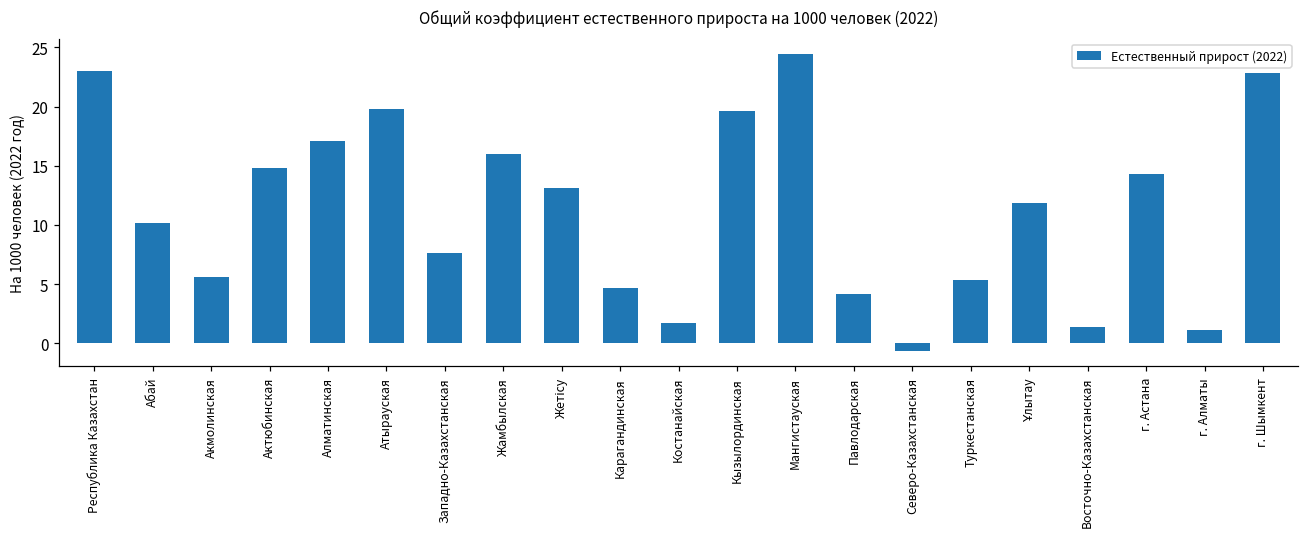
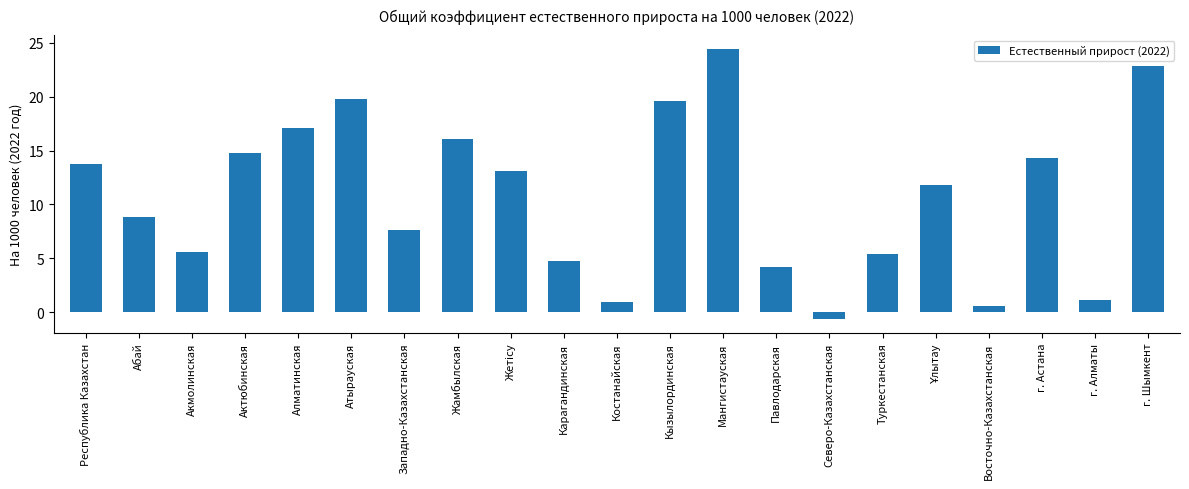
Республика Казахстан: 23.0 -> 13.8
Абай: 10.2 -> 8.8
Костанайская: 1.8 -> 0.9
Восточно-Казахстанская: 1.4 -> 0.5
